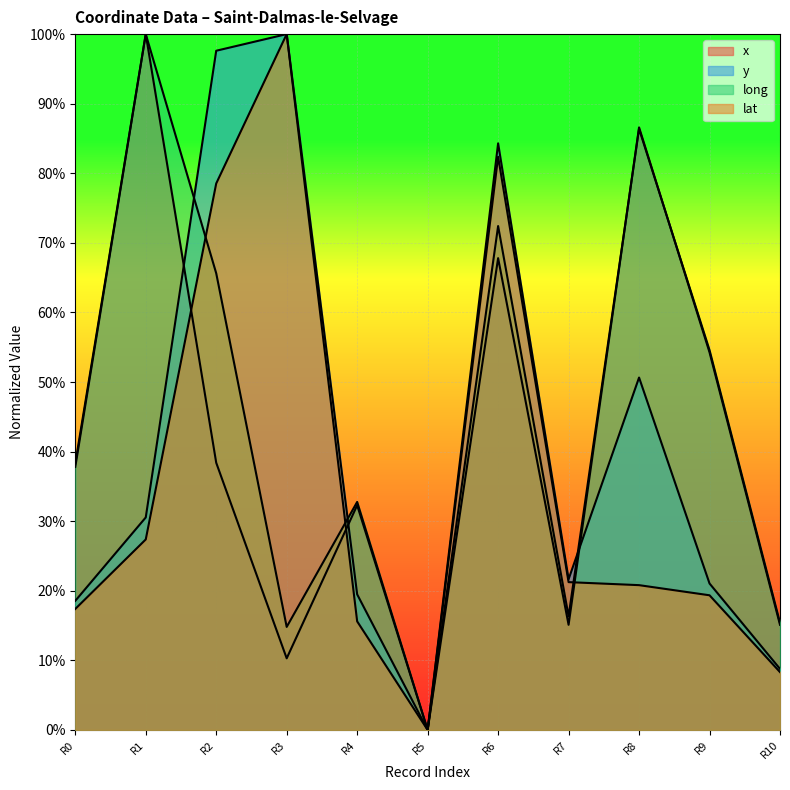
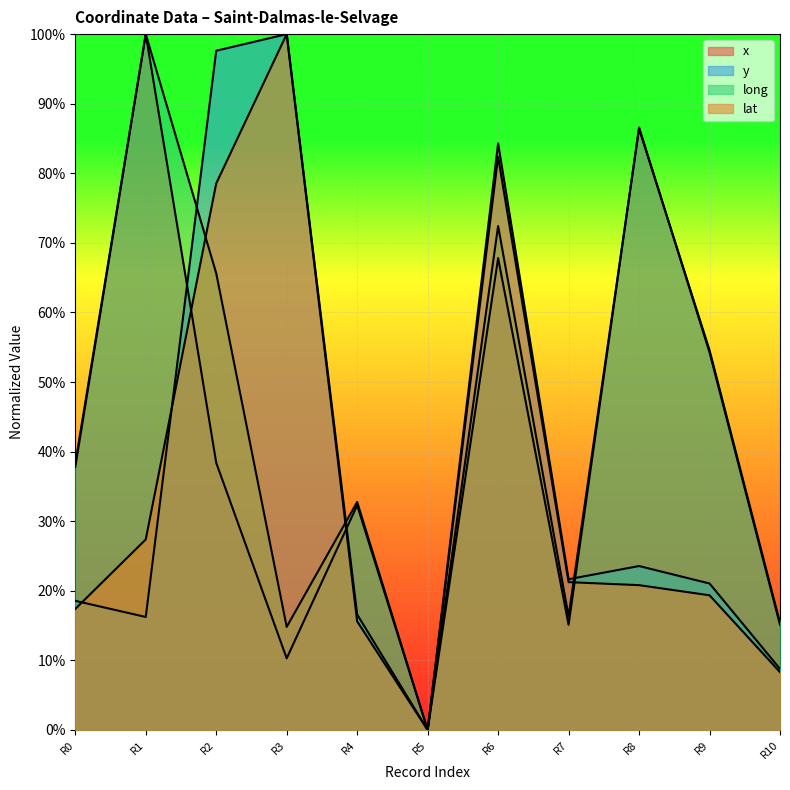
y, R1: 31% -> 16%
y, R4: 19% -> 17%
y, R8: 51% -> 24%
